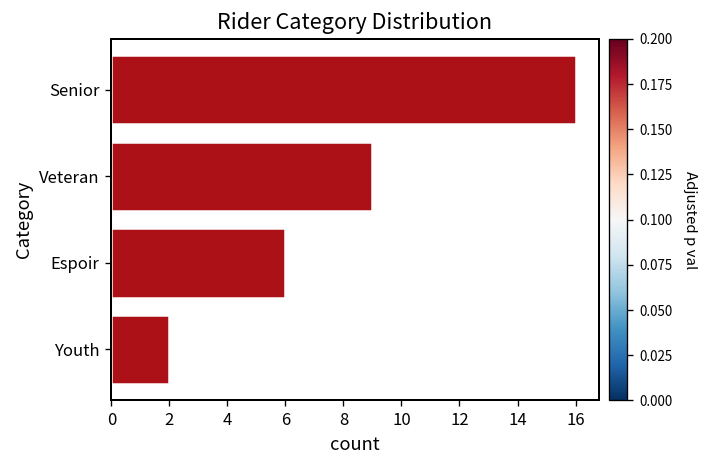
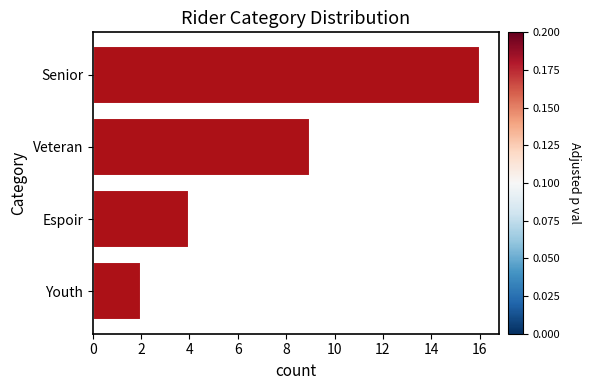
Espoir: 6 -> 4
